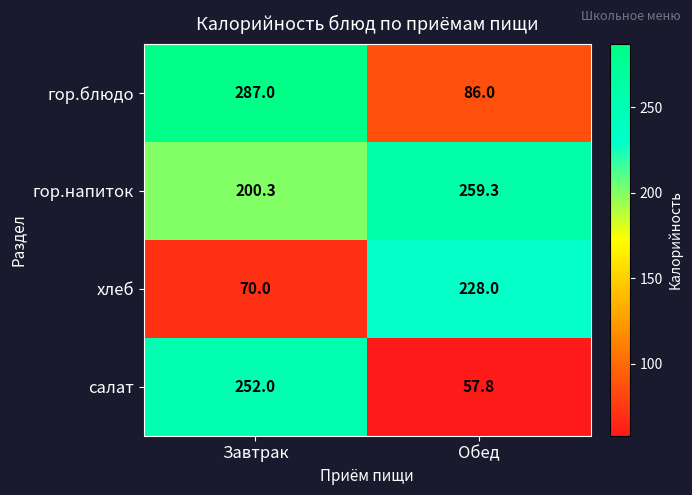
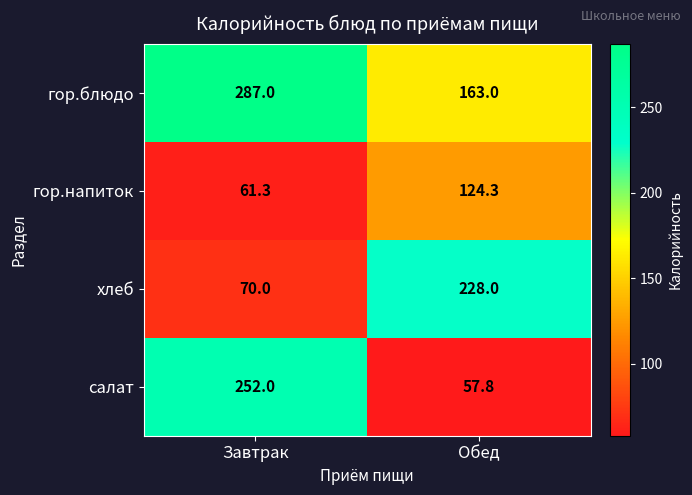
гор.блюдо, Обед: 86.0 -> 163.0
гор.напиток, Завтрак: 200.3 -> 61.3
гор.напиток, Обед: 259.3 -> 124.3
